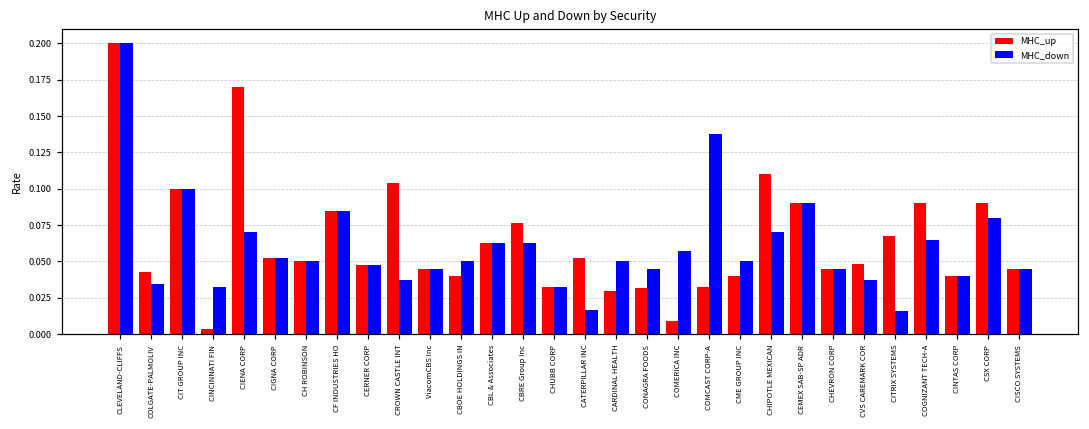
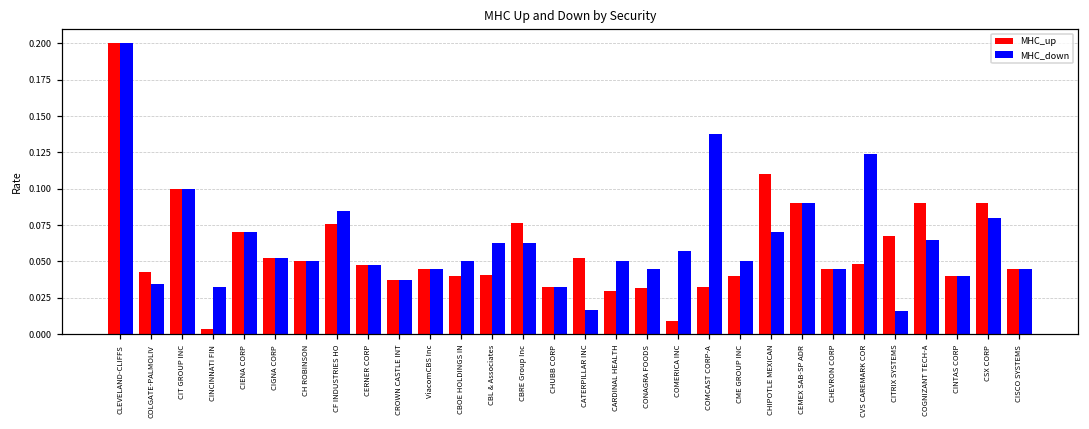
MHC_up, CIENA CORP: 0.17 -> 0.07
MHC_up, CF INDUSTRIES HO: 0.085 -> 0.076
MHC_up, CROWN CASTLE INT: 0.104 -> 0.038
MHC_up, CBL & Associates: 0.063 -> 0.041
MHC_down, CVS CAREMARK COR: 0.038 -> 0.124
